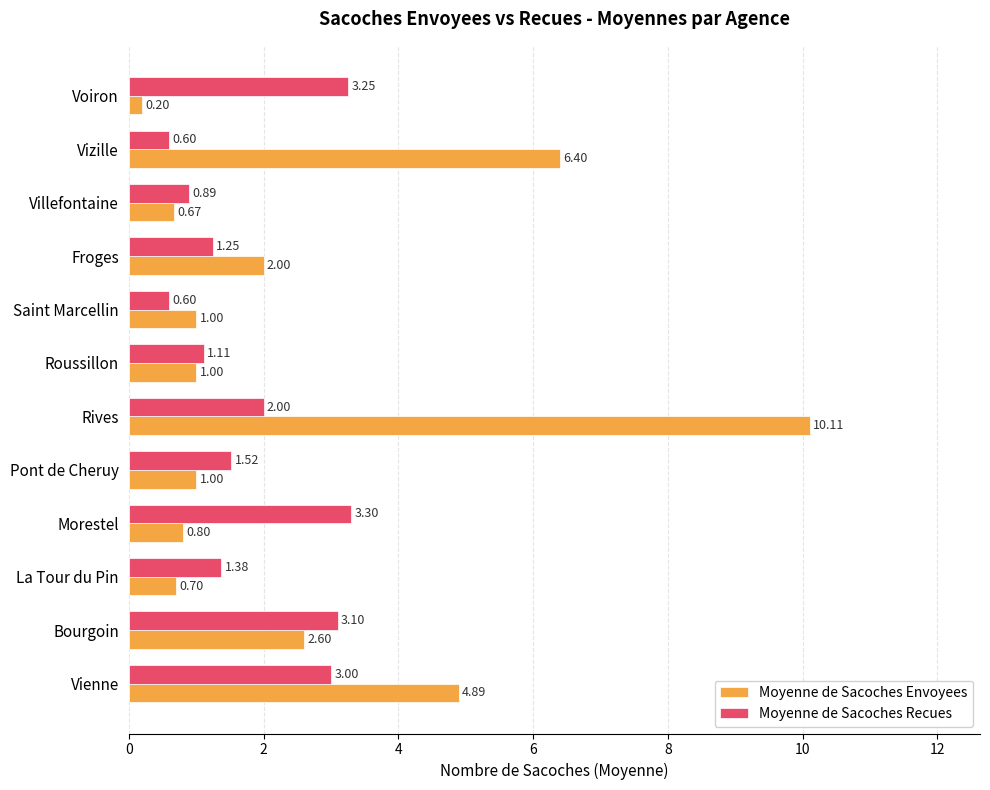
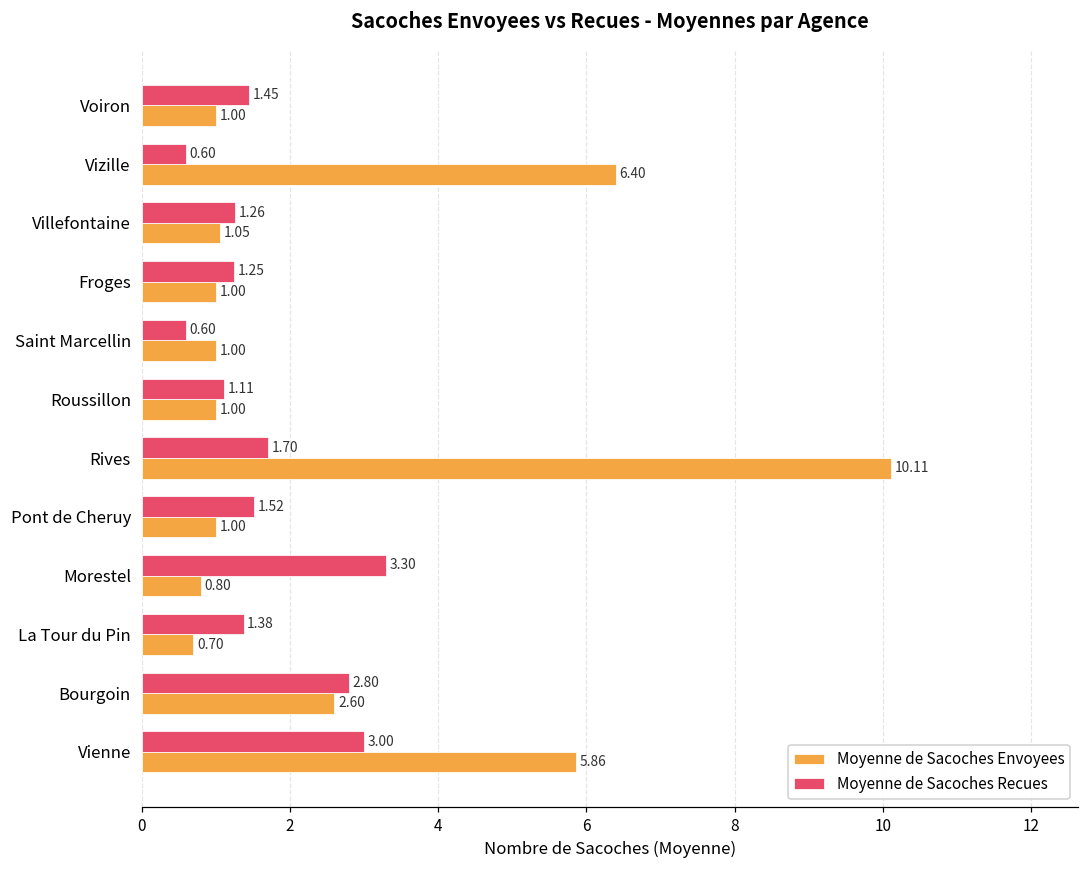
Moyenne de Sacoches Recues, Voiron: 3.25 -> 1.45
Moyenne de Sacoches Envoyees, Voiron: 0.20 -> 1.00
Moyenne de Sacoches Recues, Villefontaine: 0.89 -> 1.26
Moyenne de Sacoches Envoyees, Villefontaine: 0.67 -> 1.05
Moyenne de Sacoches Envoyees, Froges: 2.00 -> 1.00
Moyenne de Sacoches Recues, Rives: 2.00 -> 1.70
Moyenne de Sacoches Recues, Bourgoin: 3.10 -> 2.80
Moyenne de Sacoches Envoyees, Vienne: 4.89 -> 5.86
